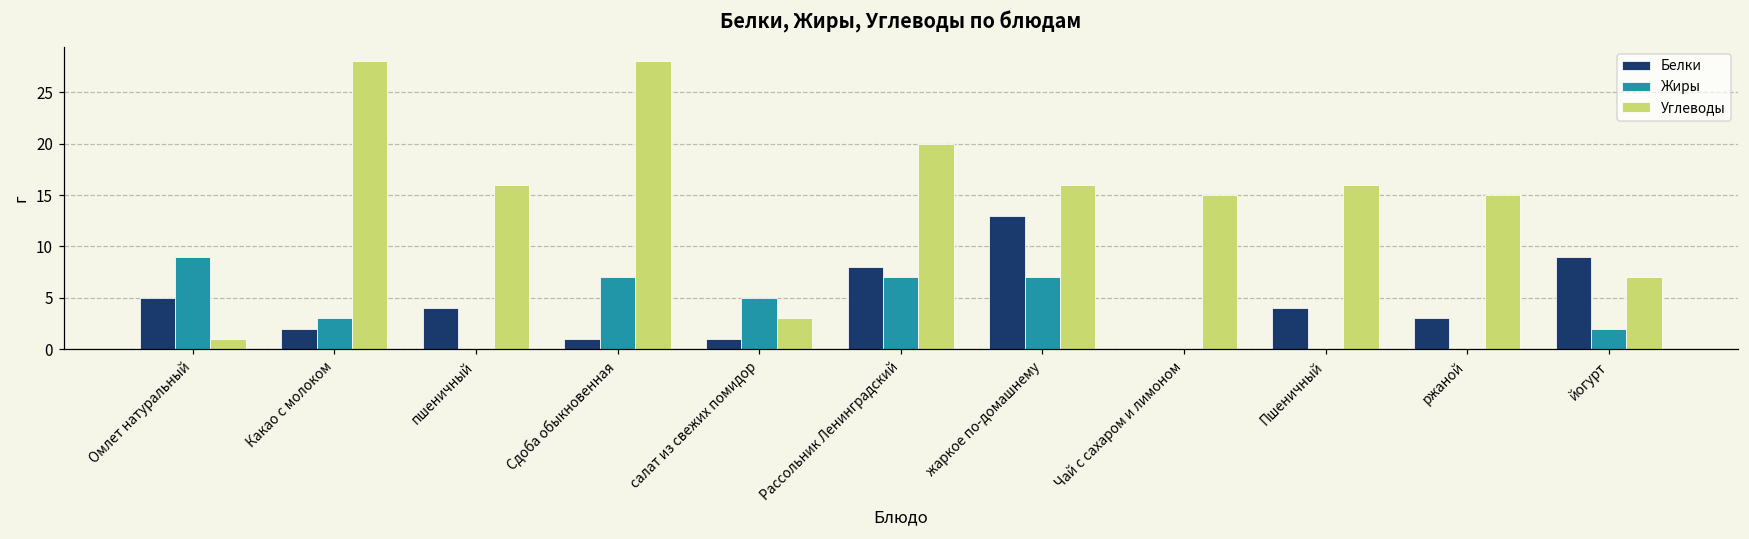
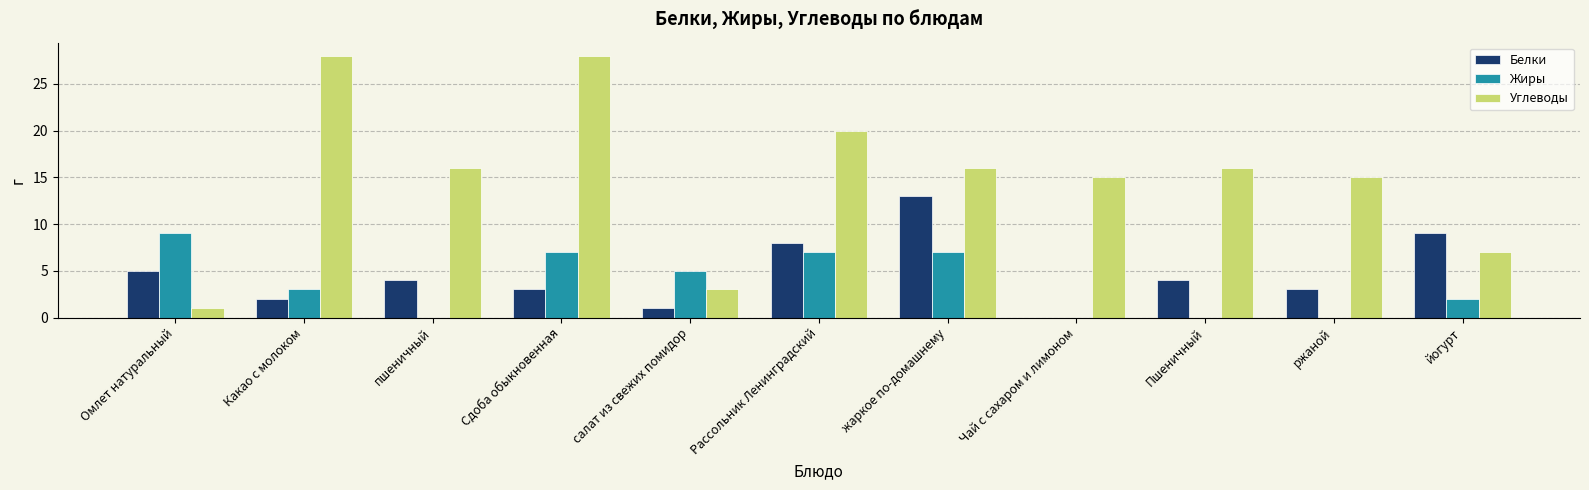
Белки, Сдоба обыкновенная: 1 -> 3
